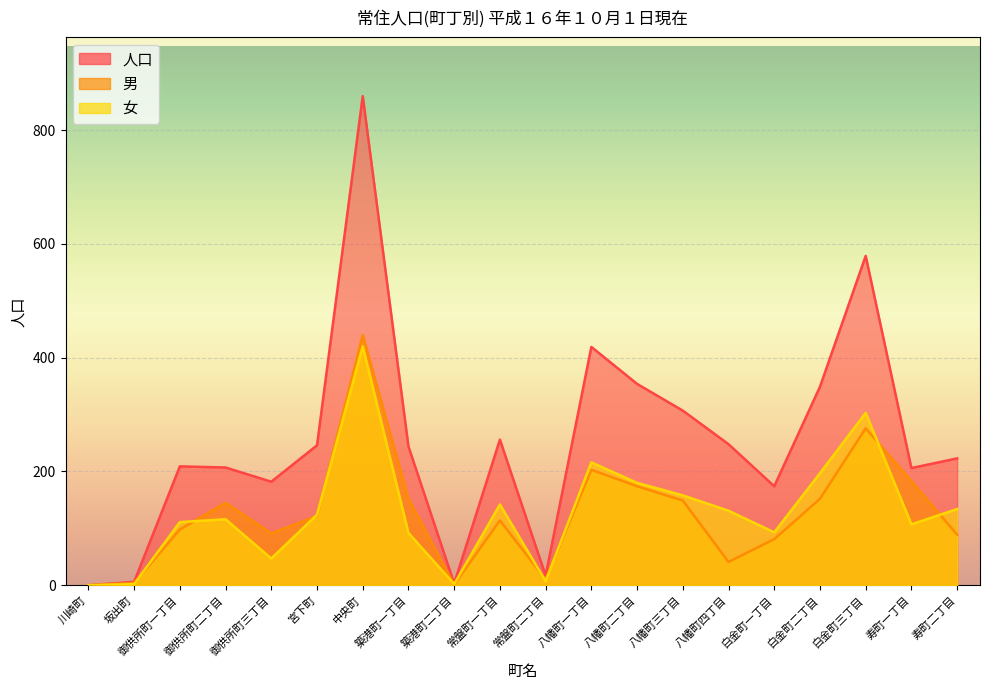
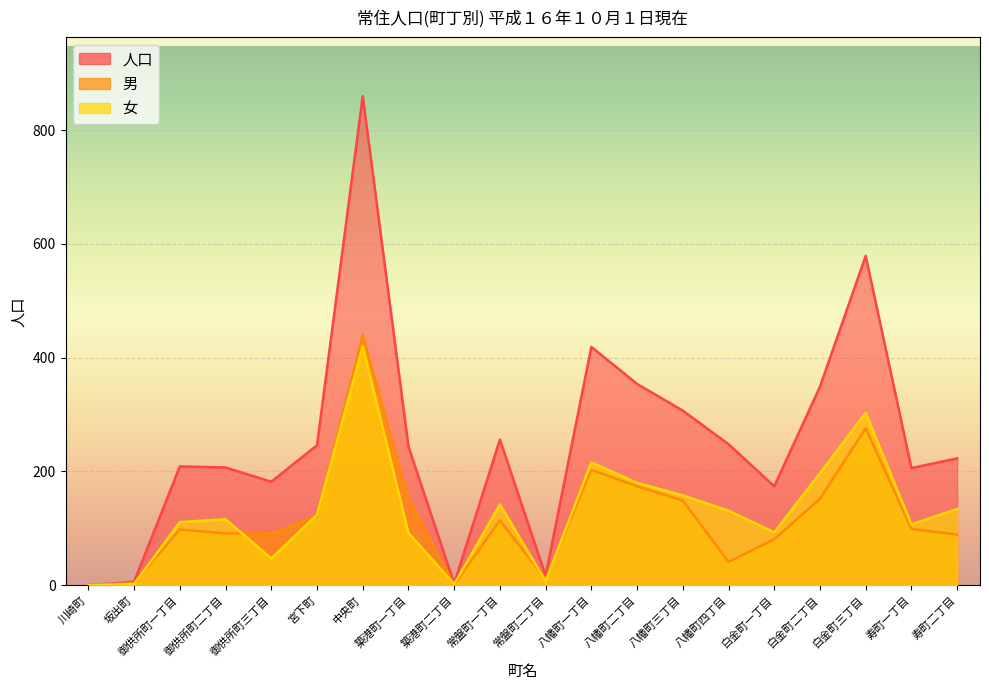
男, 御供所町二丁目: 150 -> 90
男, 寿町一丁目: 180 -> 100
